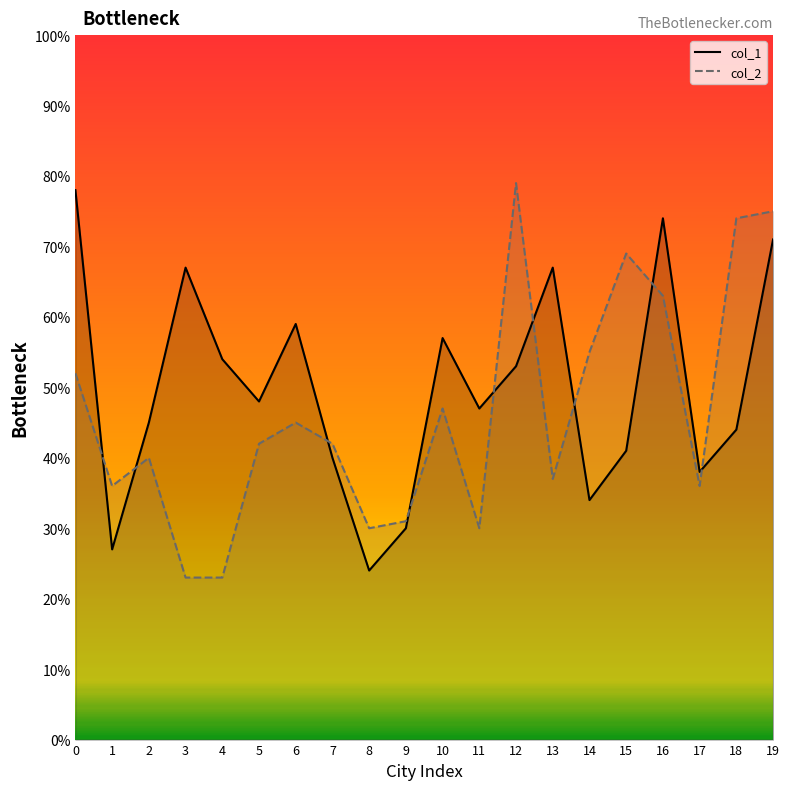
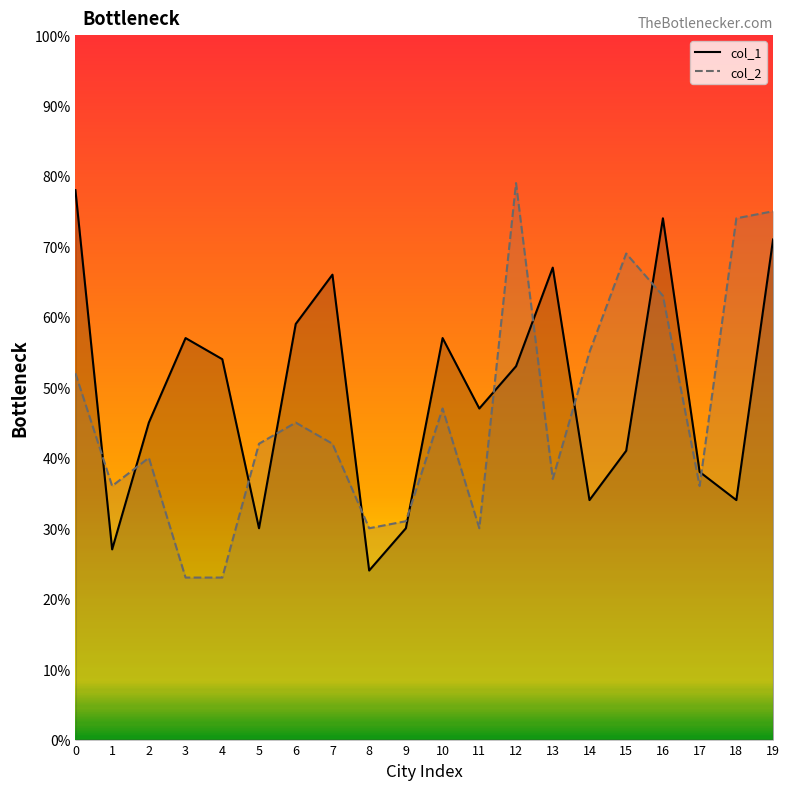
col_1, 3: 67% -> 57%
col_1, 5: 48% -> 30%
col_1, 7: 40% -> 66%
col_1, 18: 44% -> 34%
